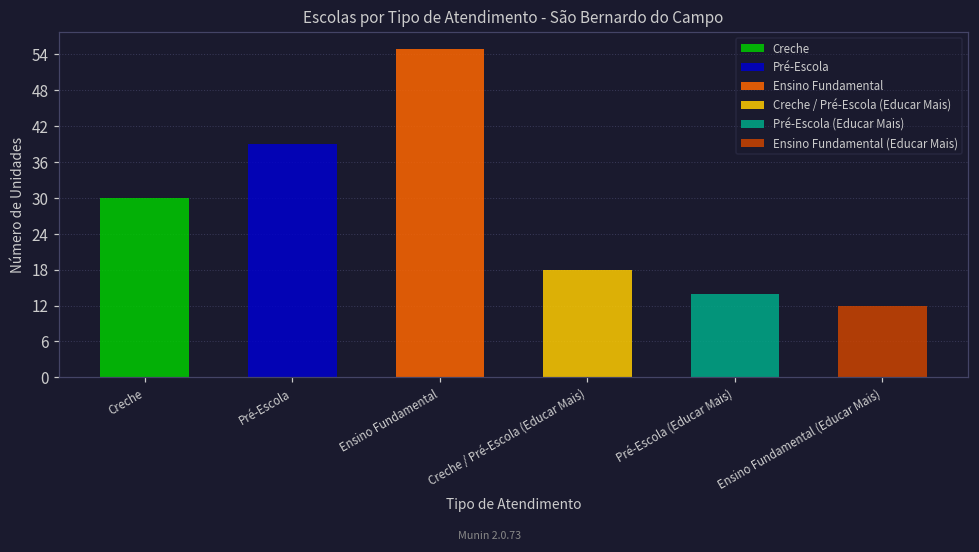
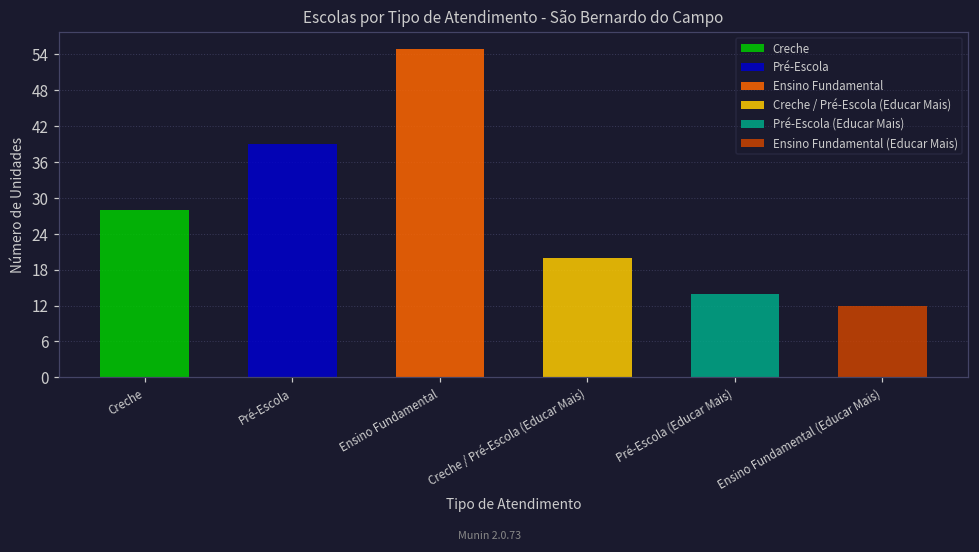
Creche: 30 -> 28
Creche / Pré-Escola (Educar Mais): 18 -> 20
